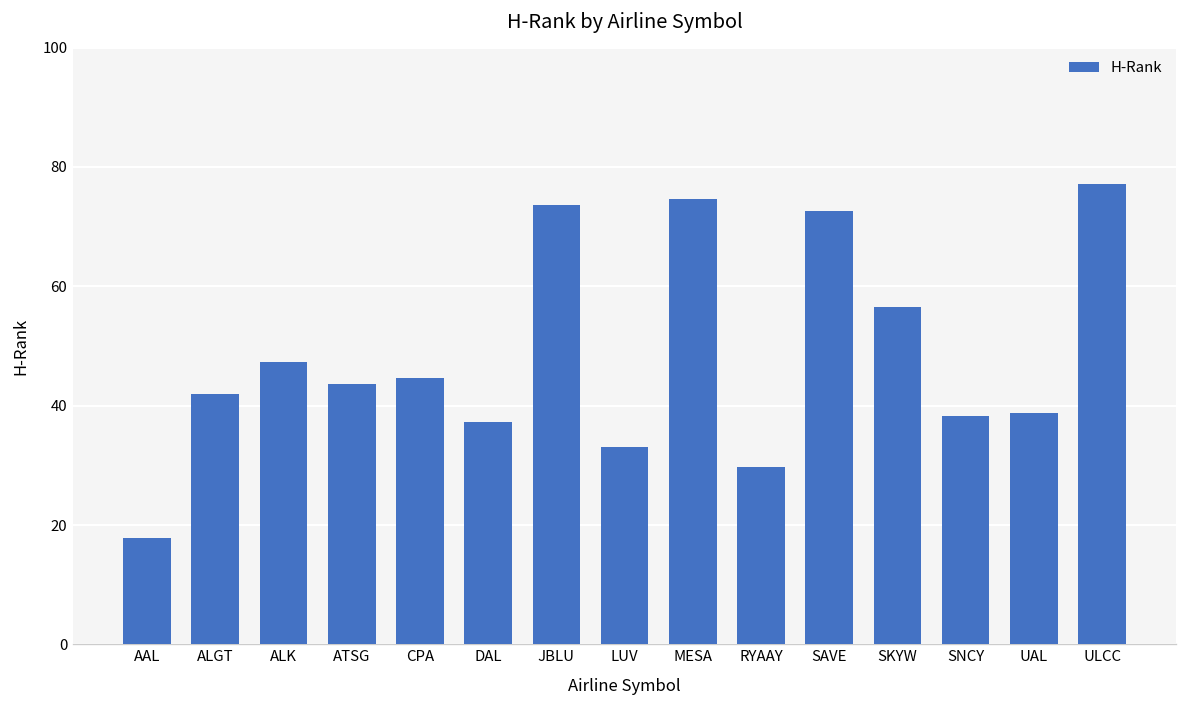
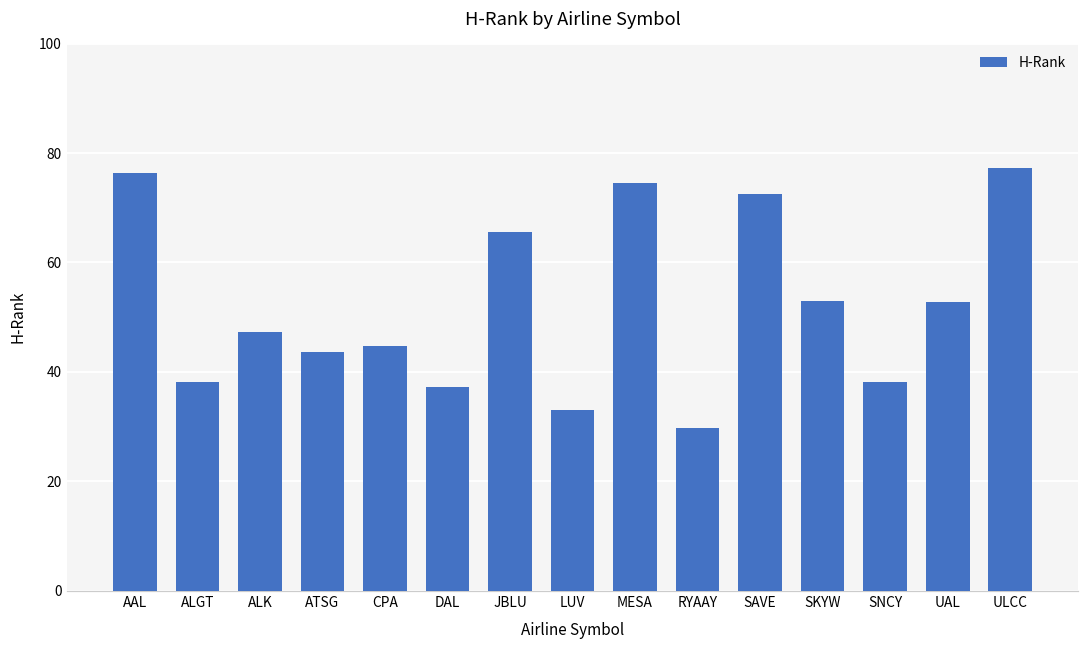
AAL: 18 -> 76
ALGT: 42 -> 38
JBLU: 74 -> 66
SKYW: 57 -> 53
UAL: 39 -> 53
